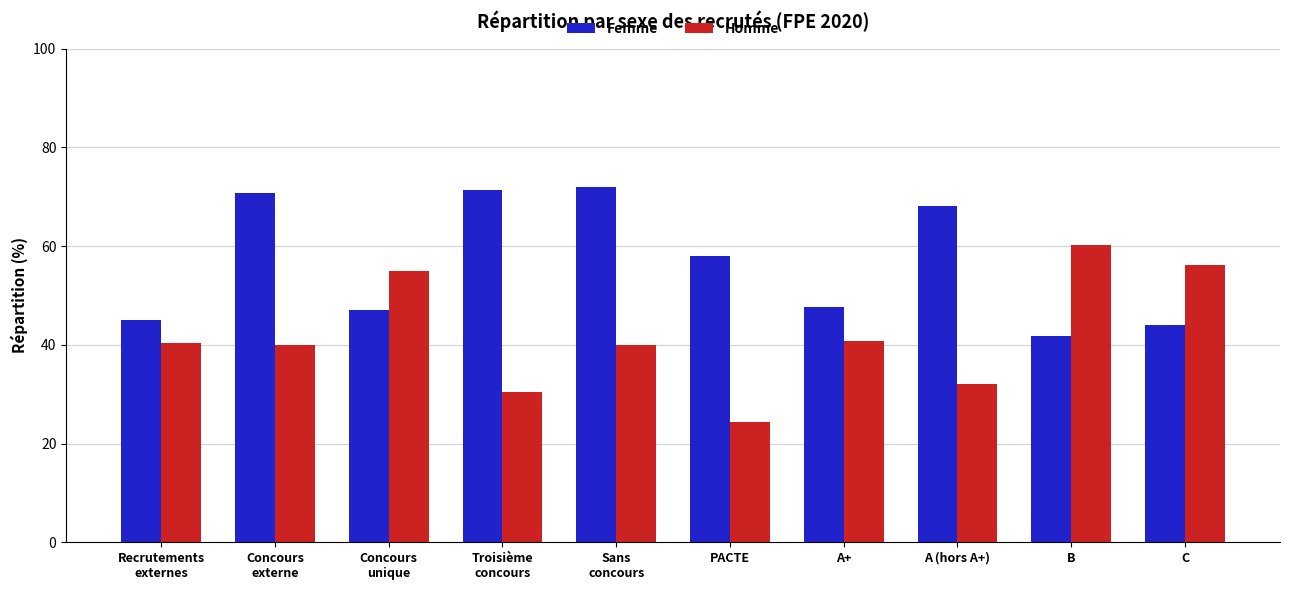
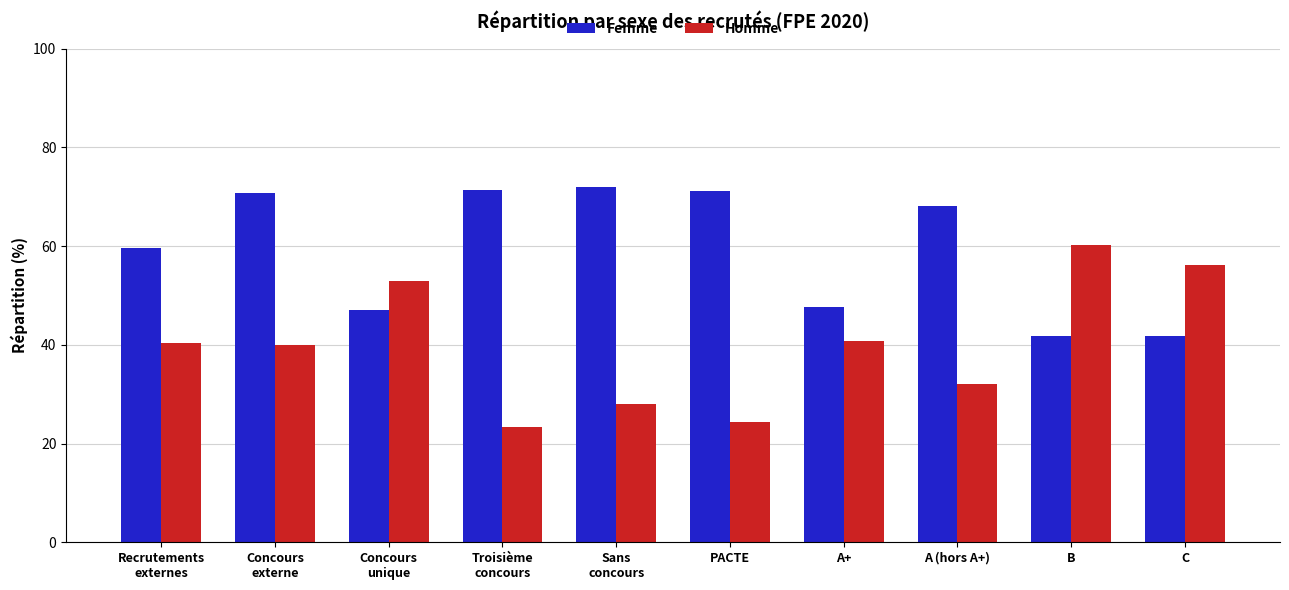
Femme, Recrutements externes: 45 -> 60
Homme, Concours unique: 55 -> 53
Homme, Troisième concours: 31 -> 23
Homme, Sans concours: 40 -> 28
Femme, PACTE: 58 -> 71
Femme, C: 44 -> 42
